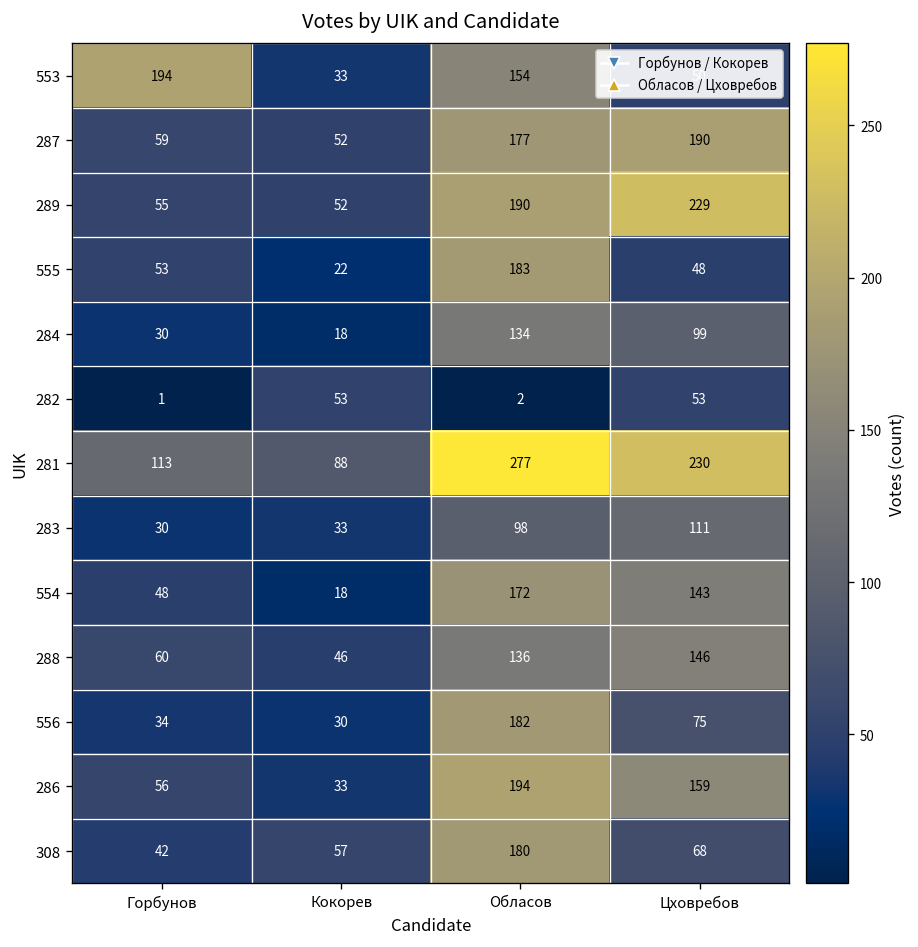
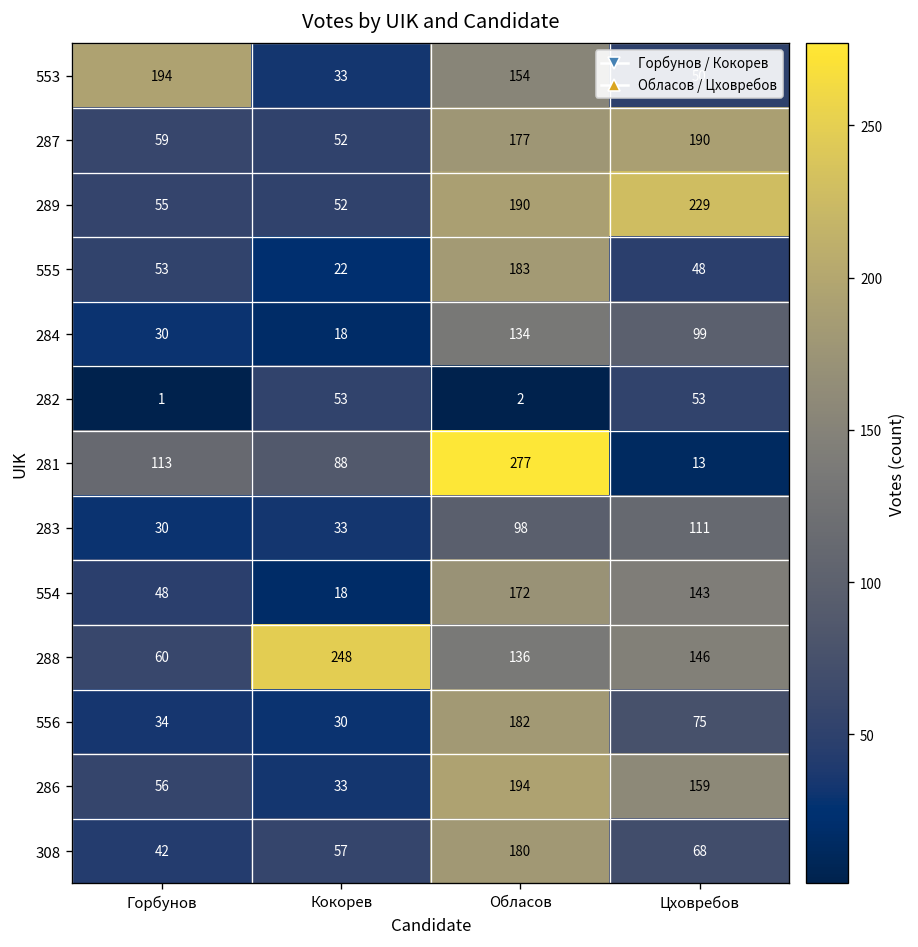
281, Цховребов: 230 -> 13
288, Кокорев: 46 -> 248
